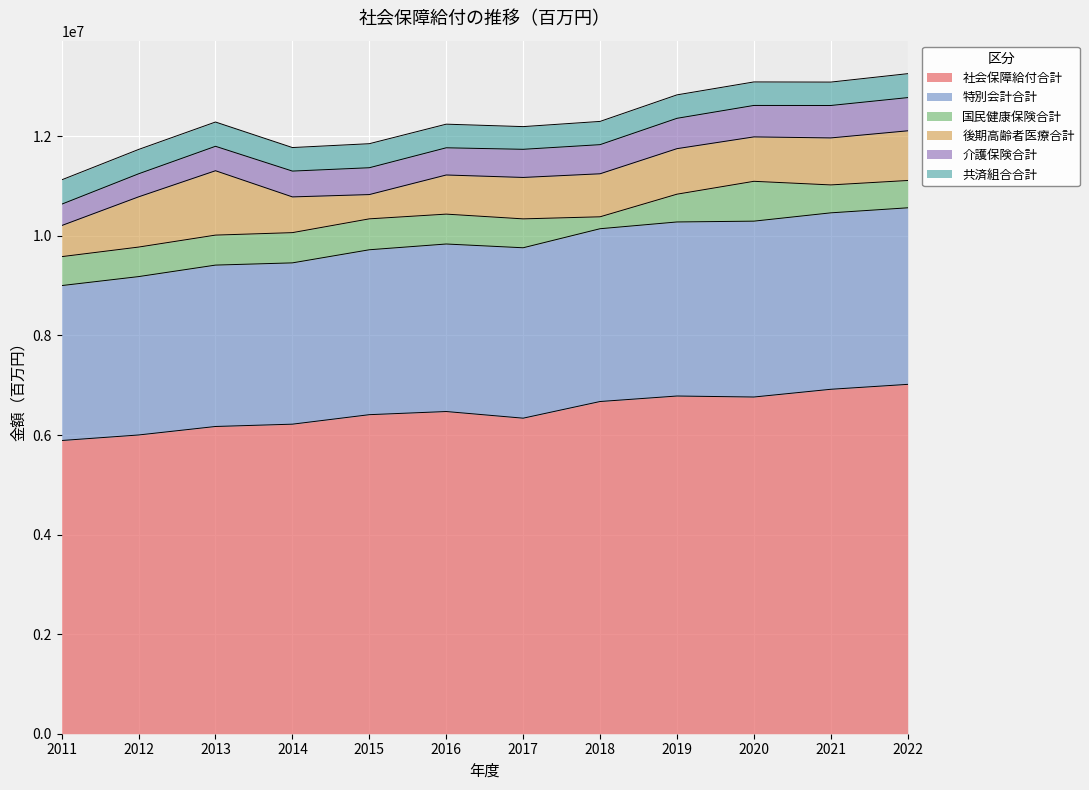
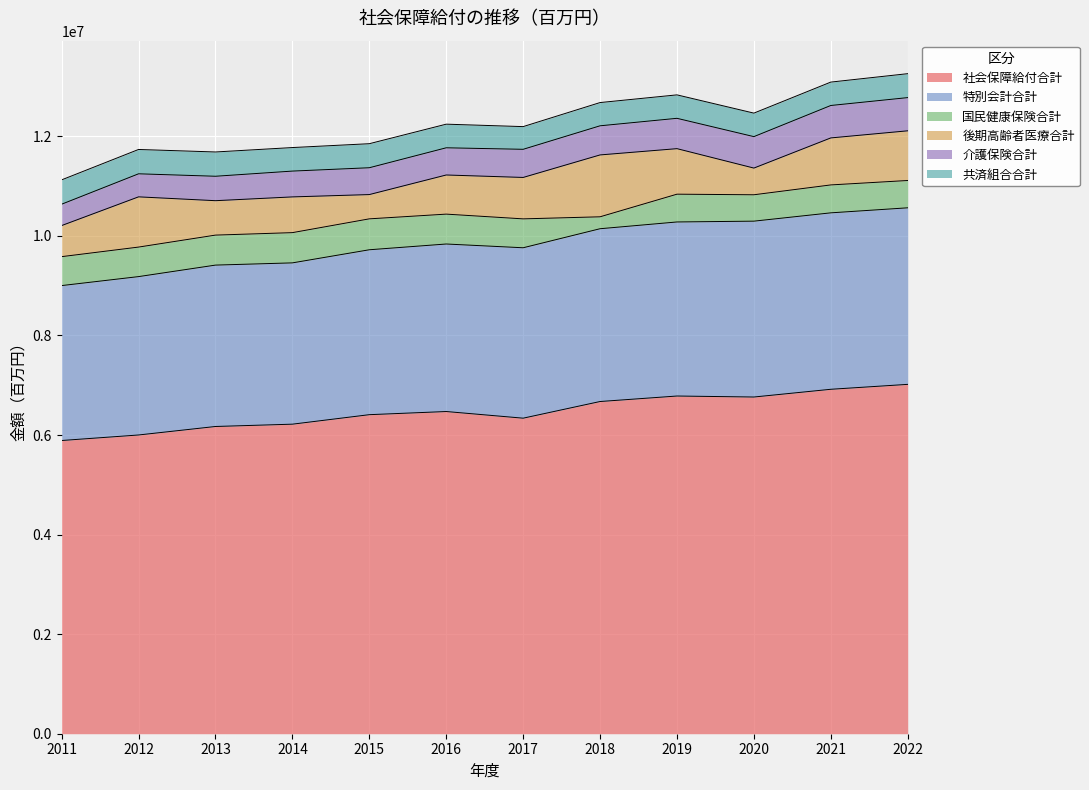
後期高齢者医療合計, 2013: 1300000 -> 700000
後期高齢者医療合計, 2018: 900000 -> 1200000
国民健康保険合計, 2020: 800000 -> 500000
後期高齢者医療合計, 2020: 900000 -> 500000
